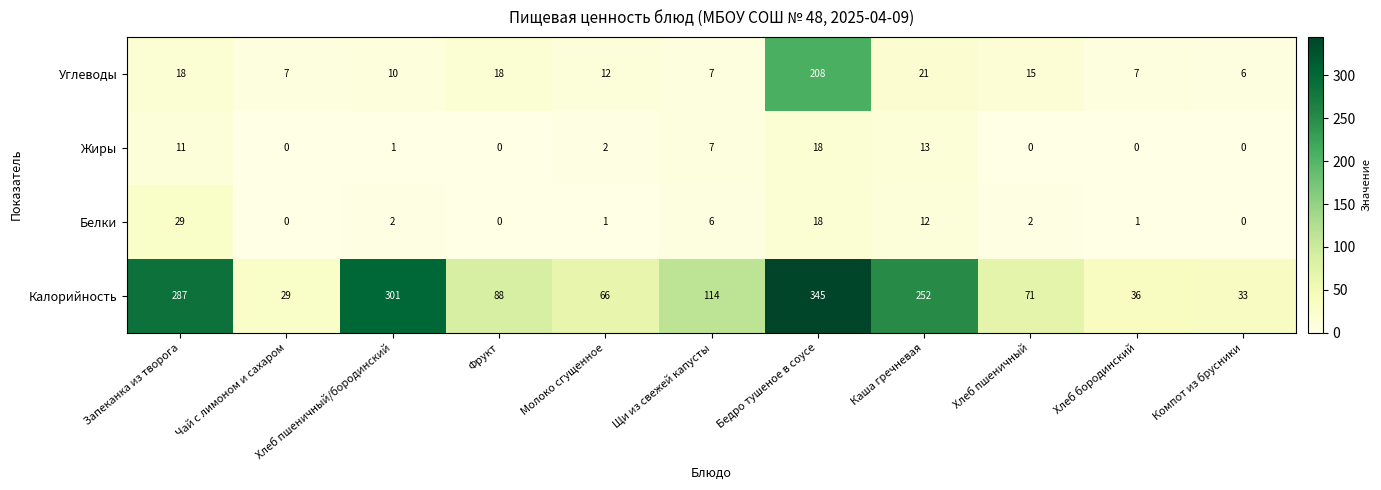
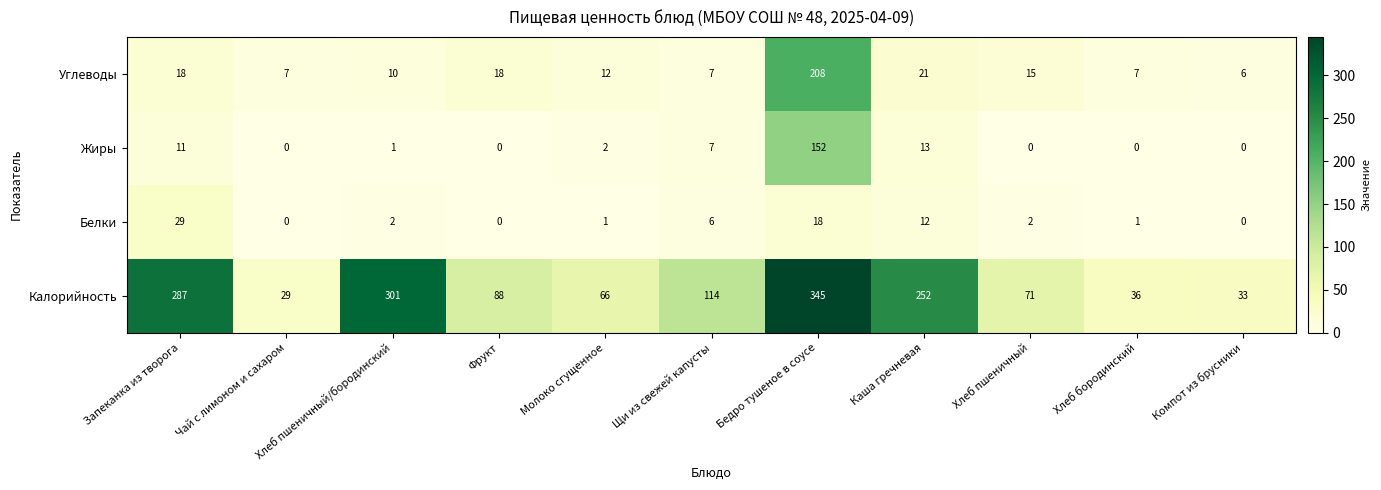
Жиры, Бедро тушеное в соусе: 18 -> 152
